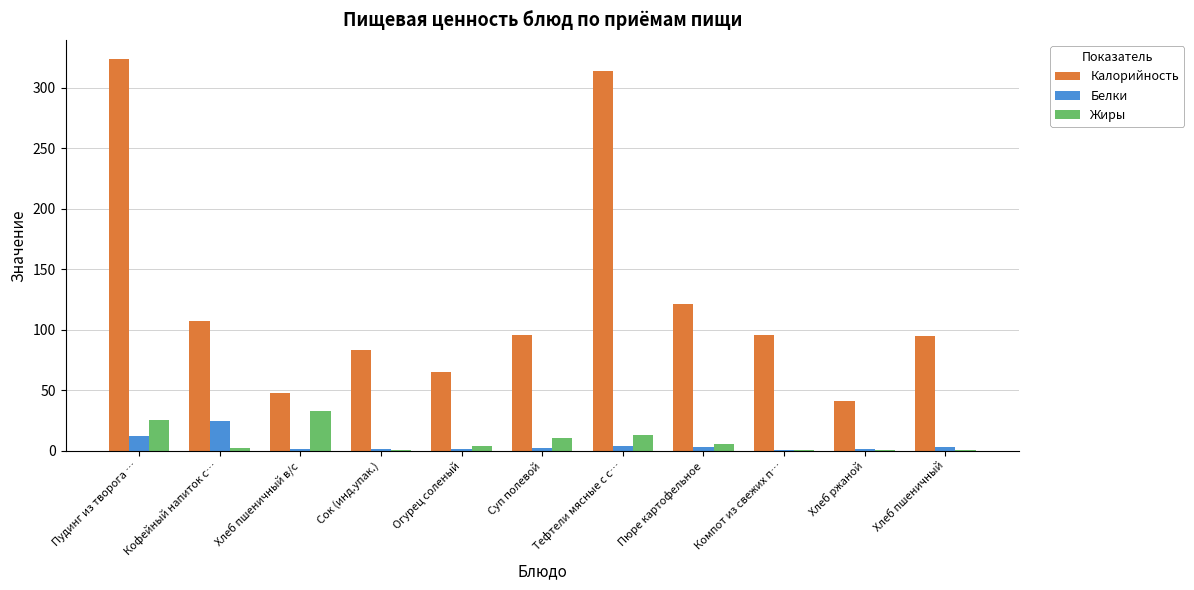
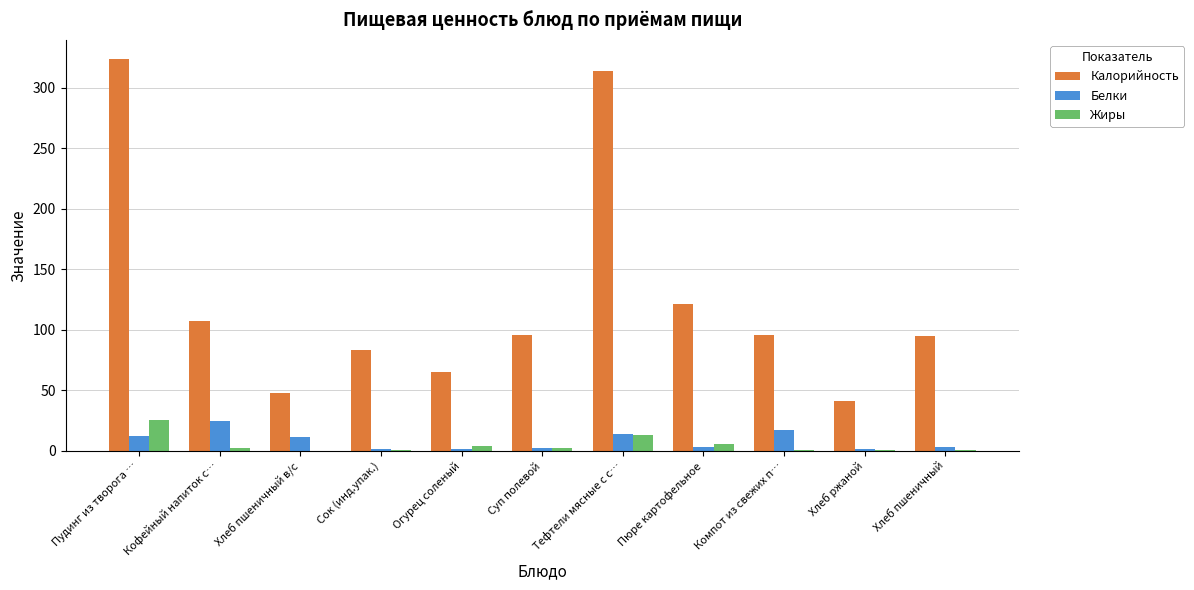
Белки, Хлеб пшеничный в/с: 2 -> 12
Жиры, Хлеб пшеничный в/с: 32 -> 0
Жиры, Суп полевой: 10 -> 2
Белки, Тефтели мясные с с…: 4 -> 14
Белки, Компот из свежих п…: 0 -> 17
